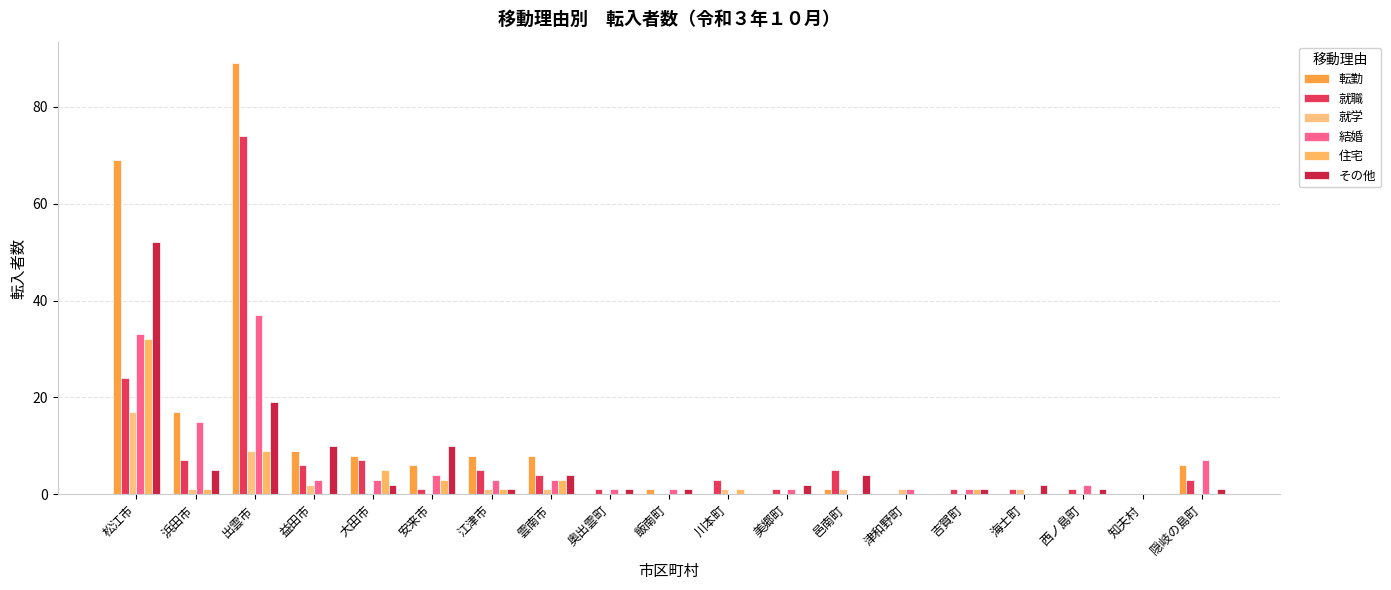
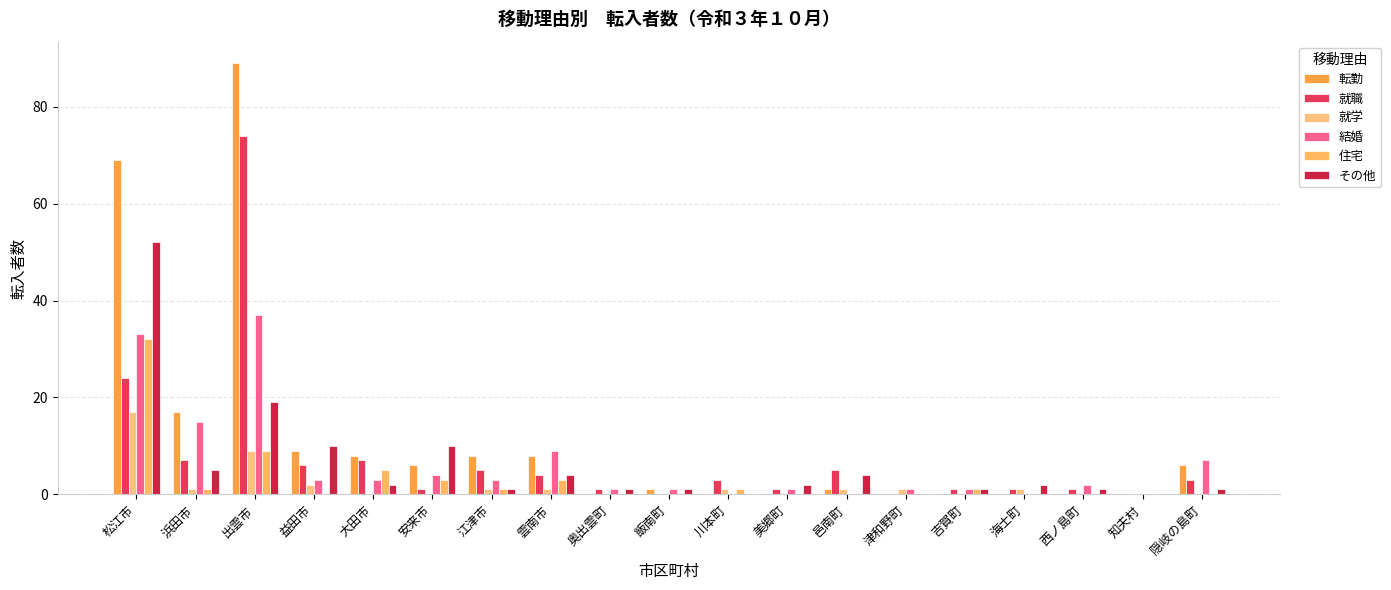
結婚, 雲南市: 3 -> 9
